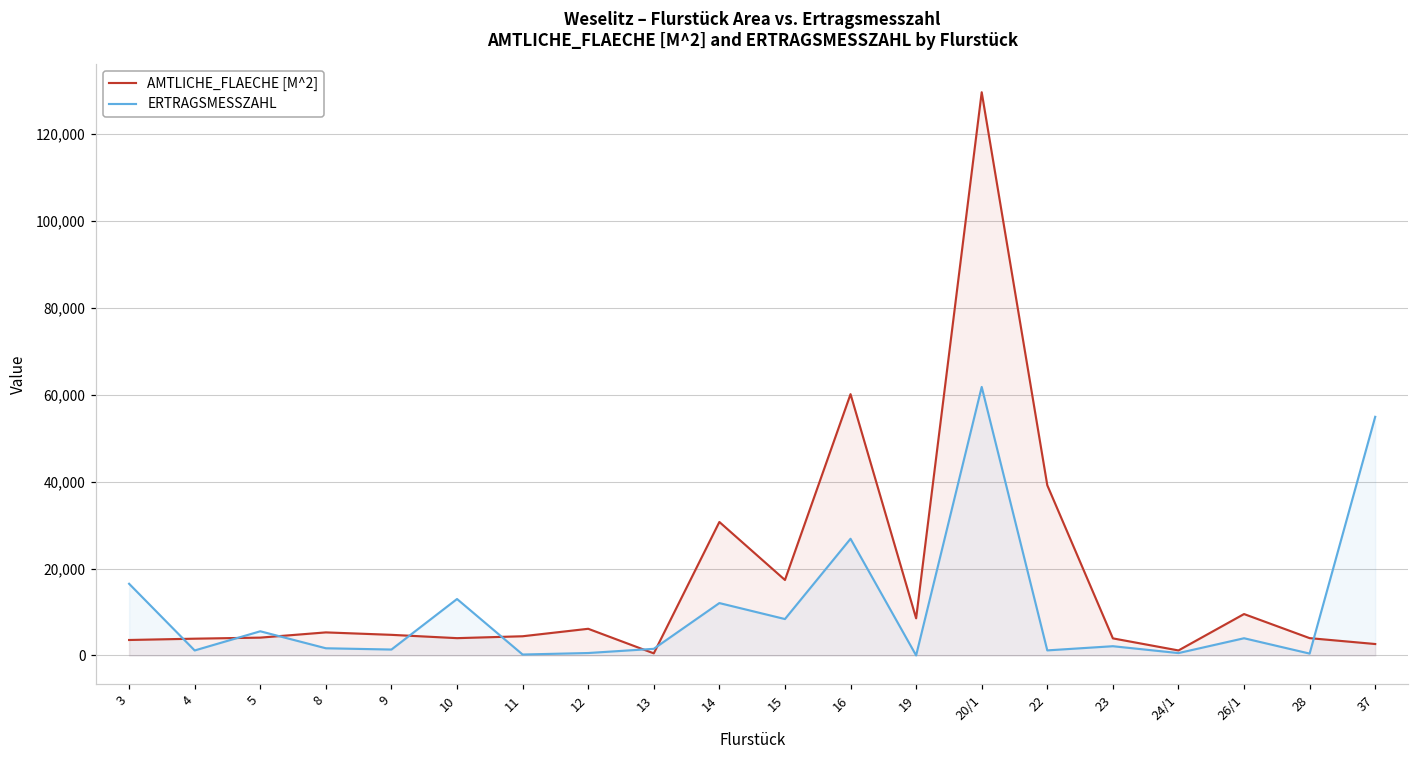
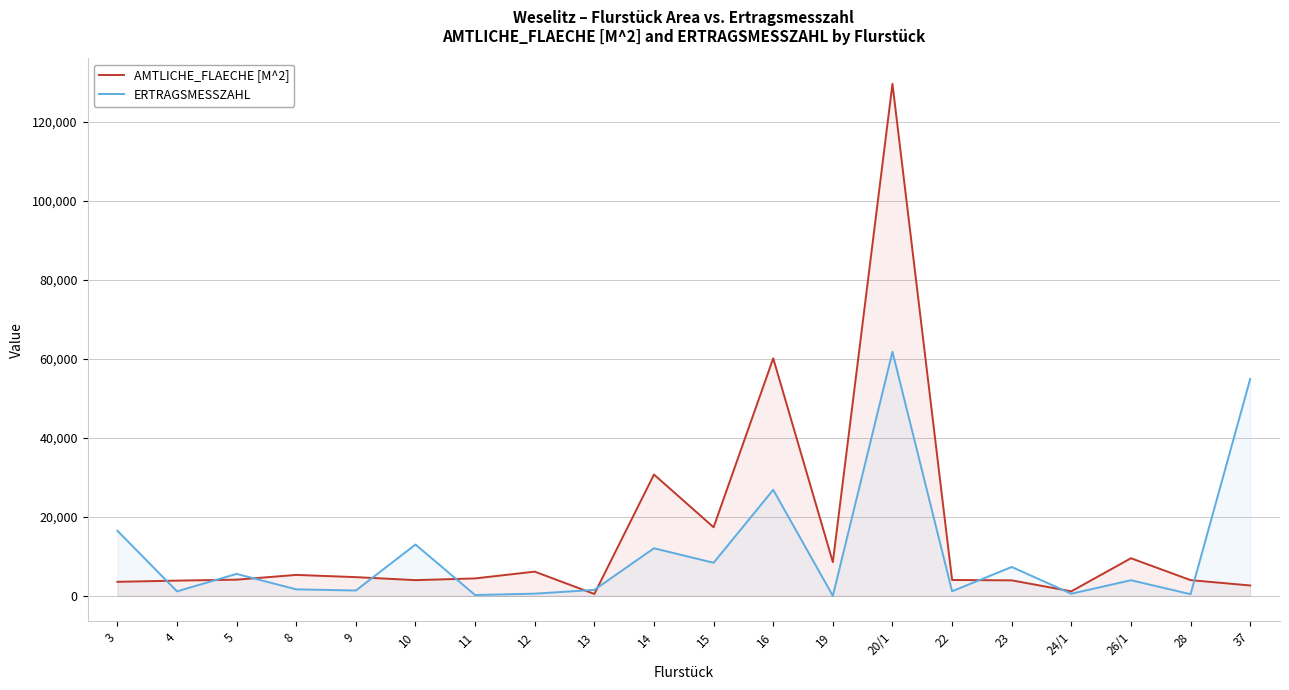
AMTLICHE_FLAECHE [M^2], 22: 39,000 -> 4,000
ERTRAGSMESSZAHL, 23: 2,000 -> 7,000
